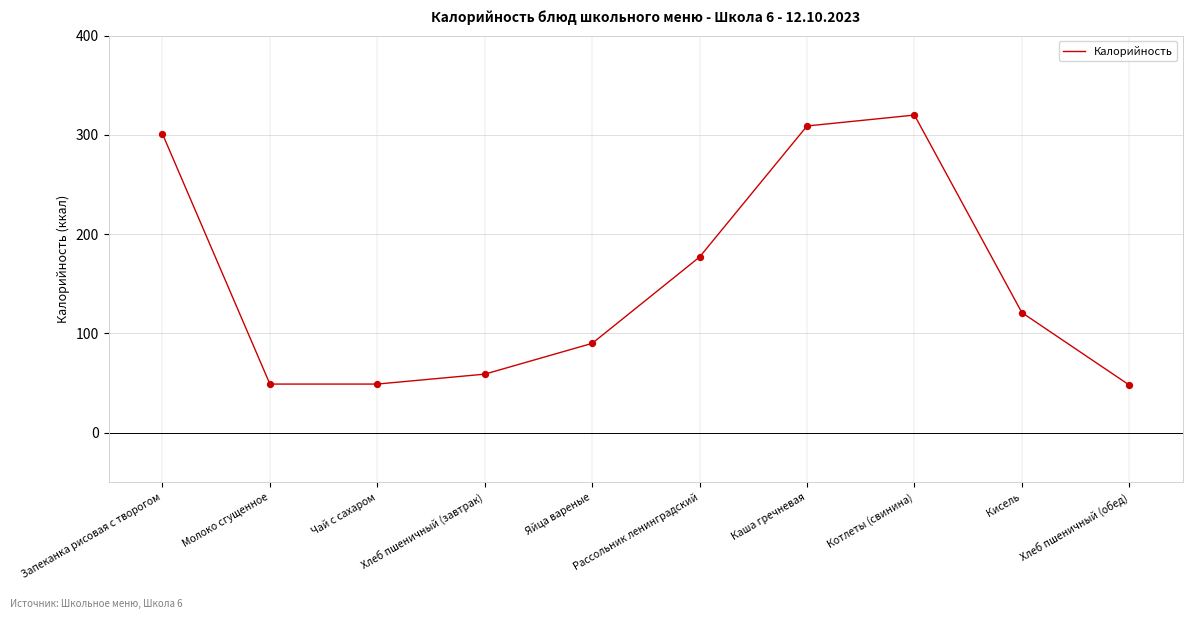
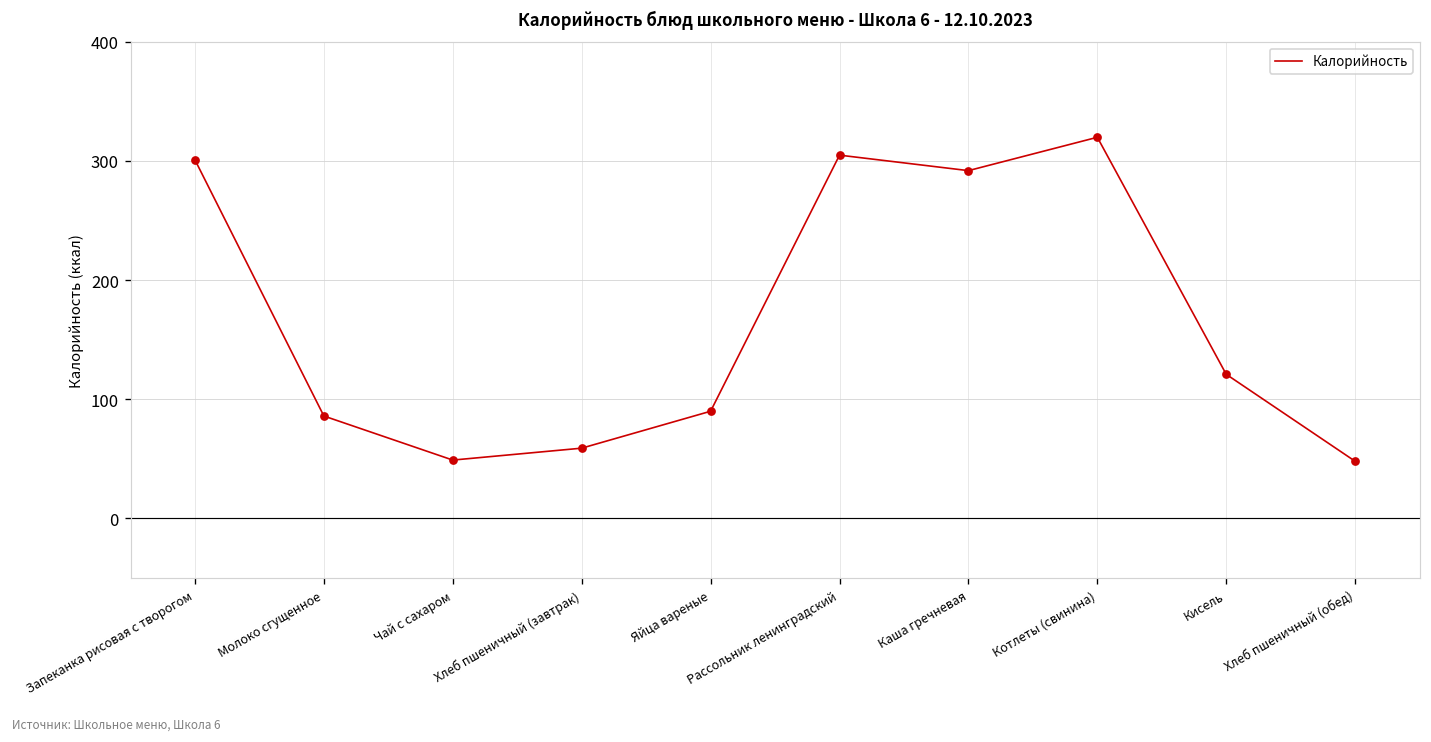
Молоко сгущенное: 50 -> 90
Рассольник ленинградский: 180 -> 310
Каша гречневая: 310 -> 290
